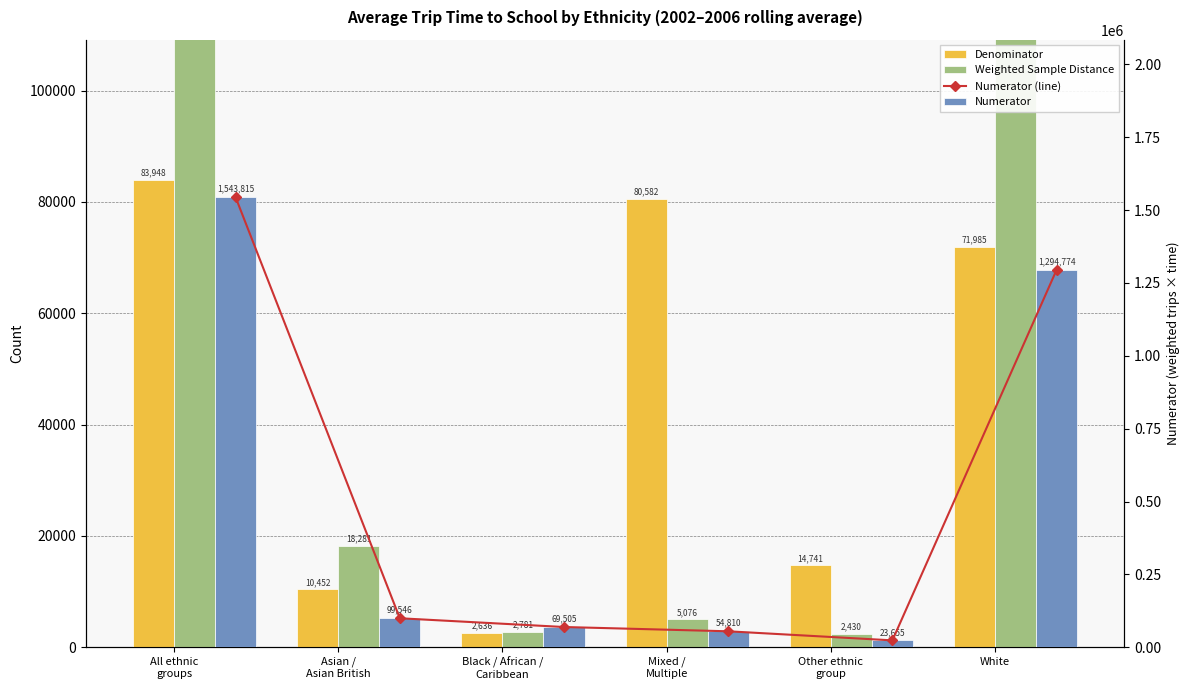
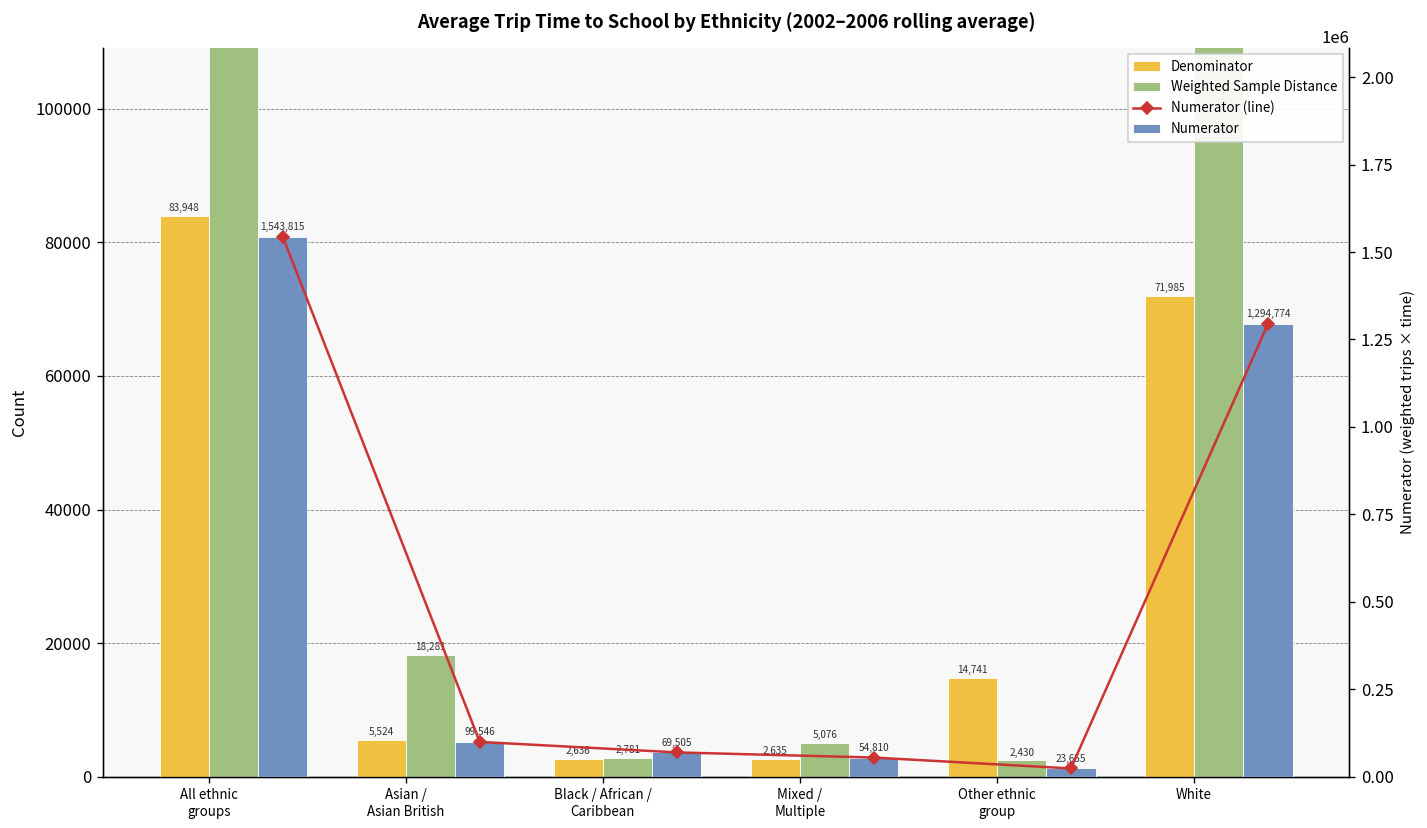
Denominator, Asian / Asian British: 10,452 -> 5,524
Denominator, Mixed / Multiple: 80,582 -> 2,635
